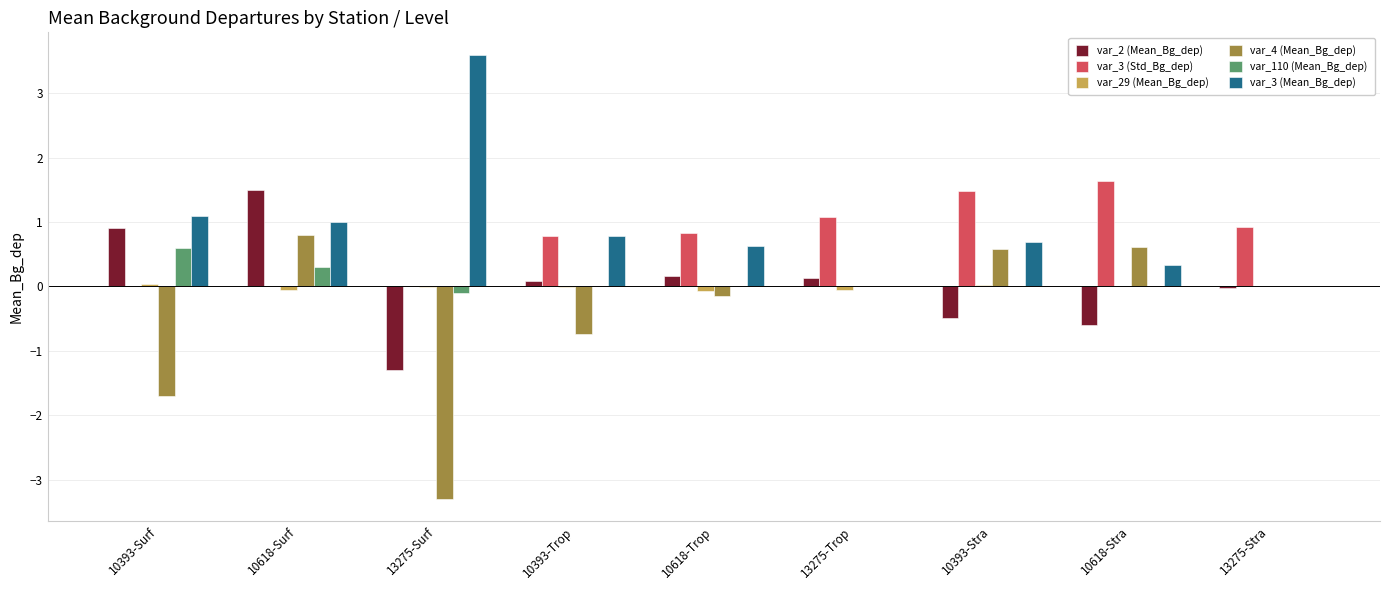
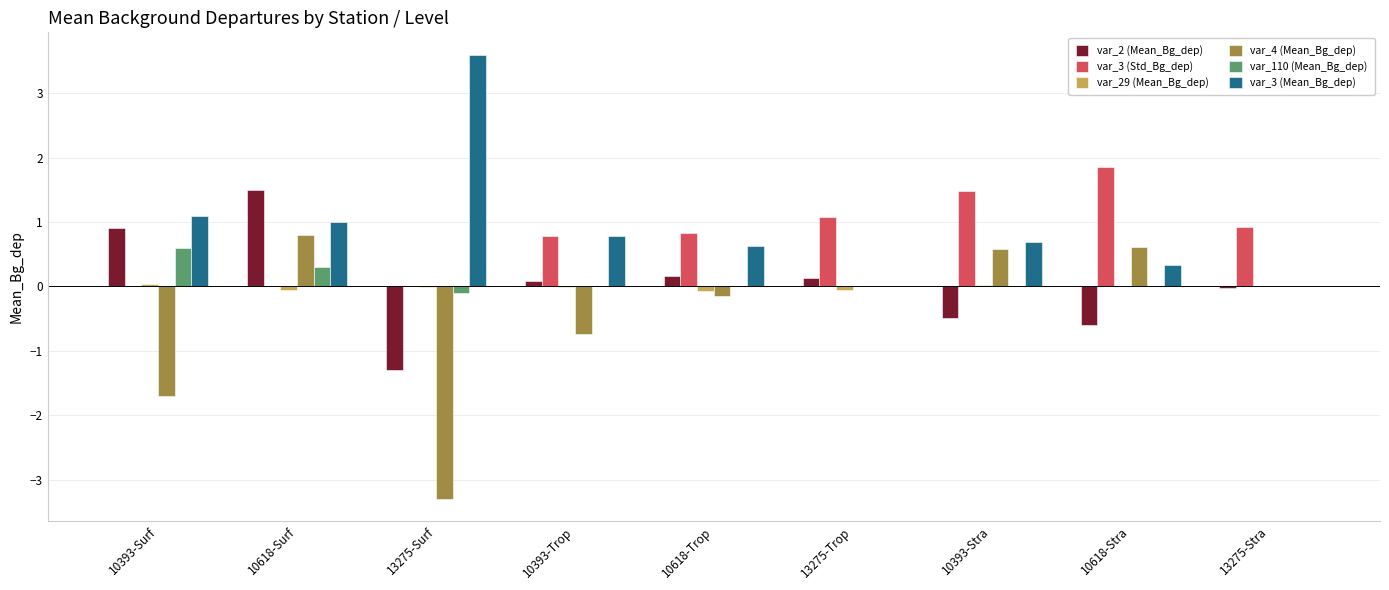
var_3 (Std_Bg_dep), 10618-Stra: 1.6 -> 1.9
